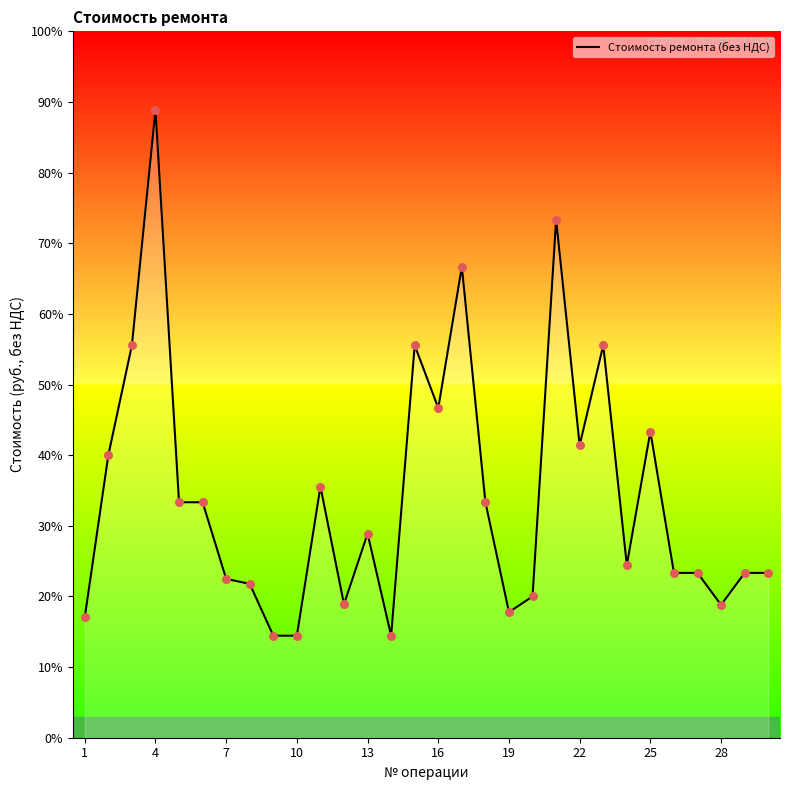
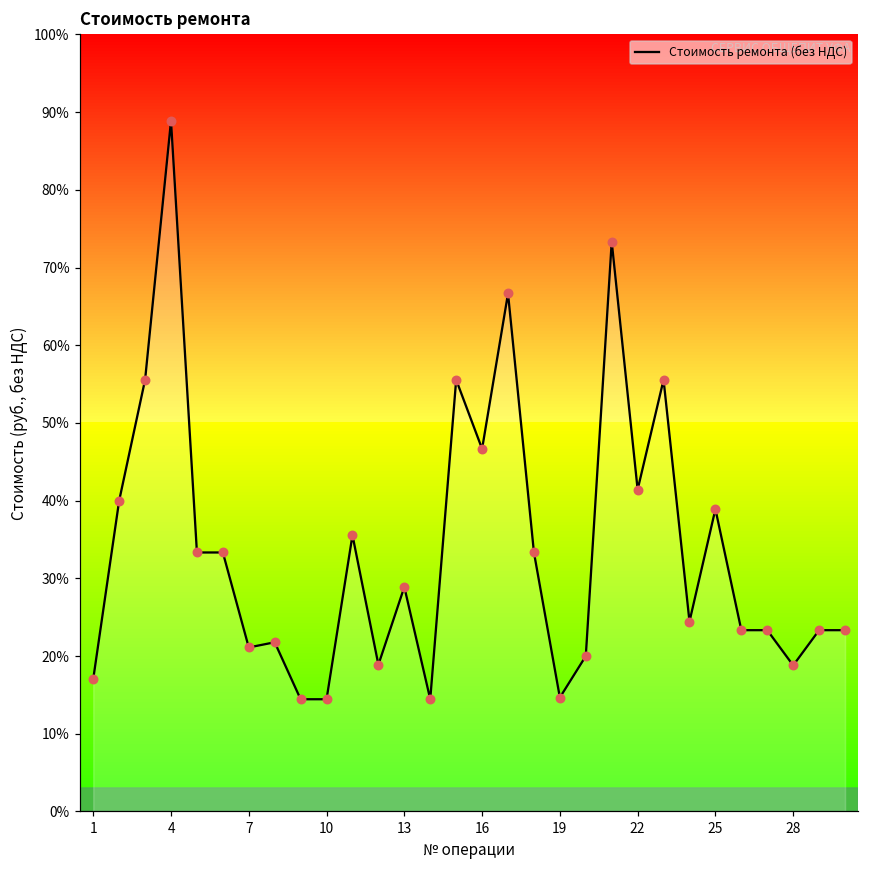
7: 22% -> 21%
19: 18% -> 15%
25: 43% -> 39%
